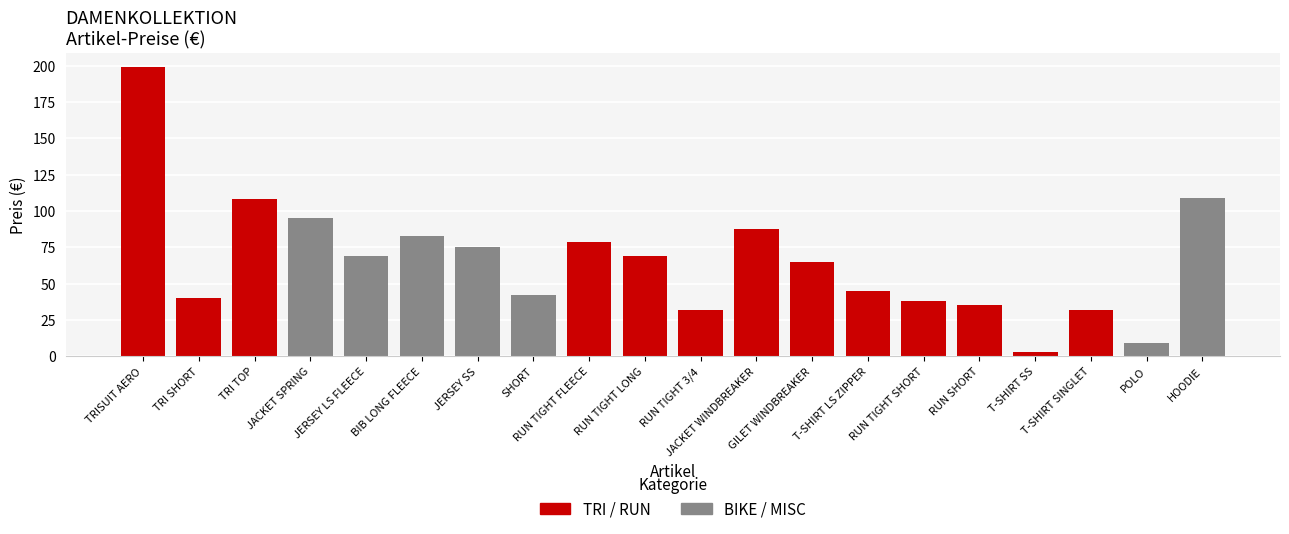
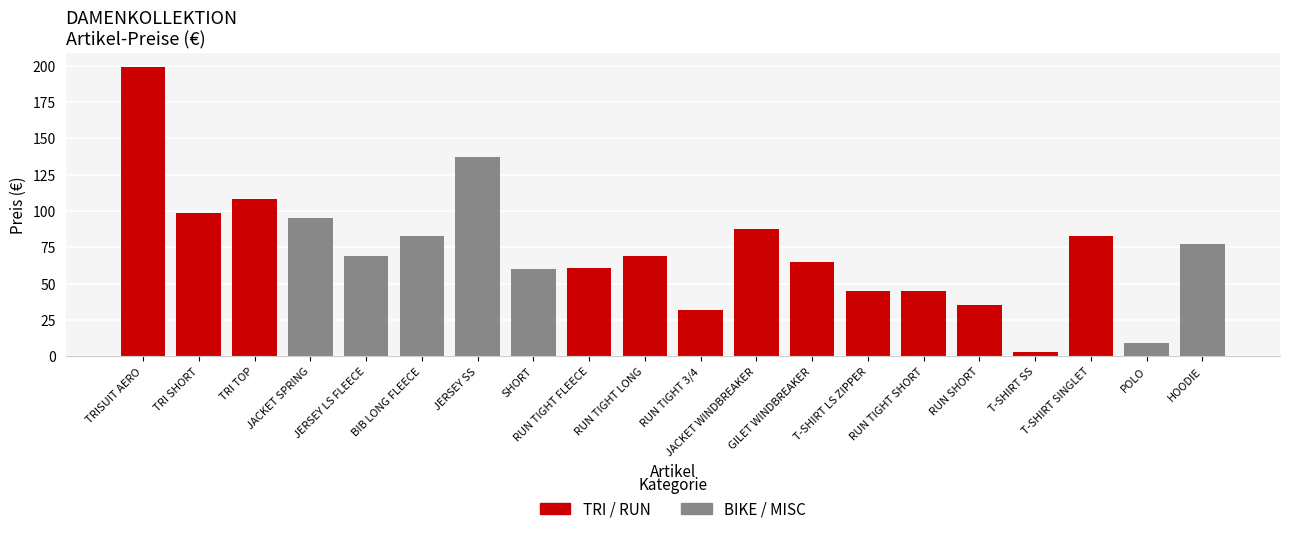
TRI SHORT: 40 -> 99
JERSEY SS: 75 -> 137
SHORT: 42 -> 60
RUN TIGHT FLEECE: 79 -> 61
RUN TIGHT SHORT: 38 -> 45
T-SHIRT SINGLET: 32 -> 83
HOODIE: 109 -> 77
